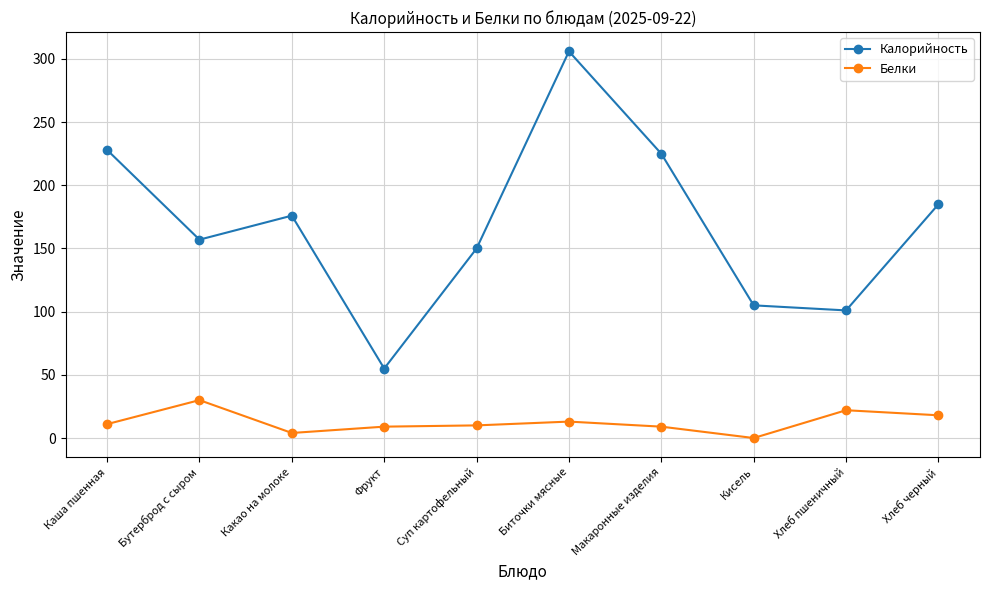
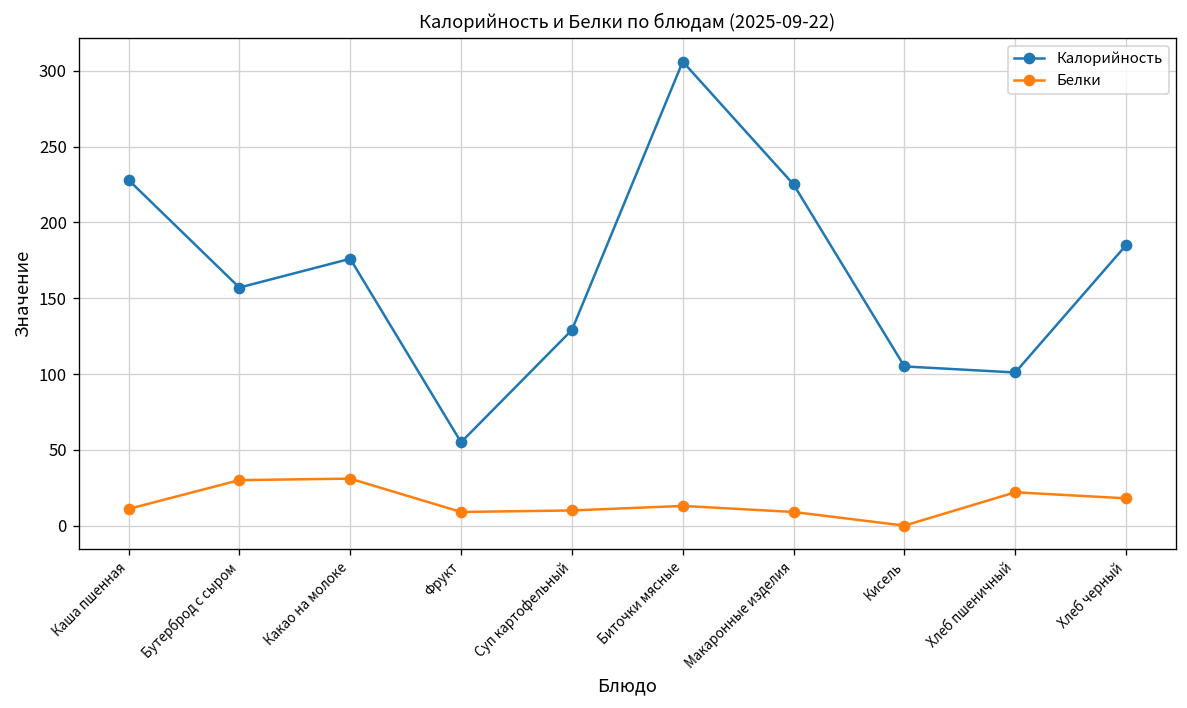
Белки, Какао на молоке: 4 -> 31
Калорийность, Суп картофельный: 150 -> 129
